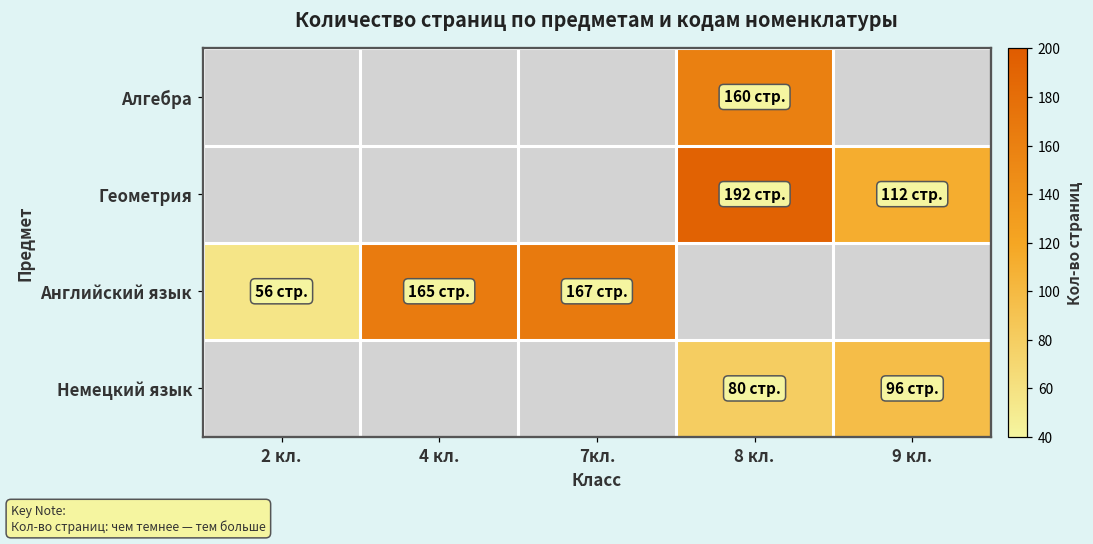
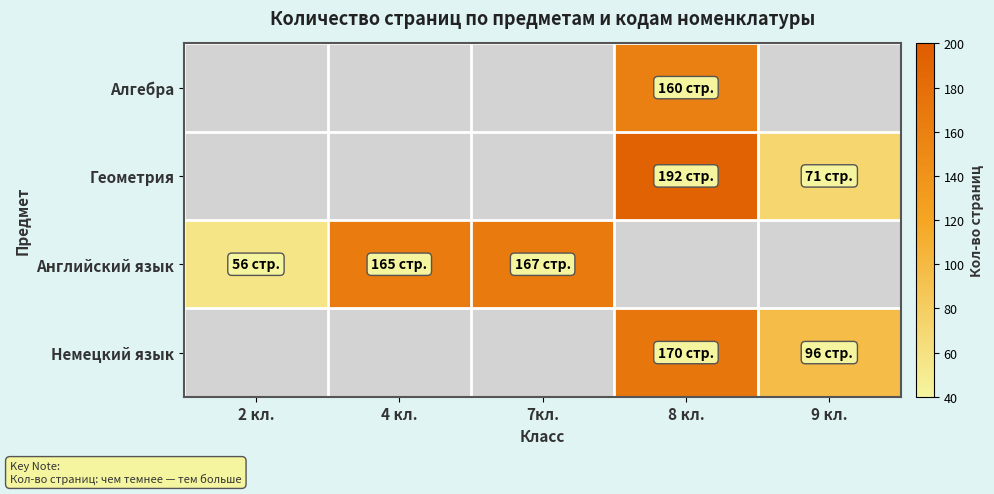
Геометрия, 9 кл.: 112 -> 71
Немецкий язык, 8 кл.: 80 -> 170
